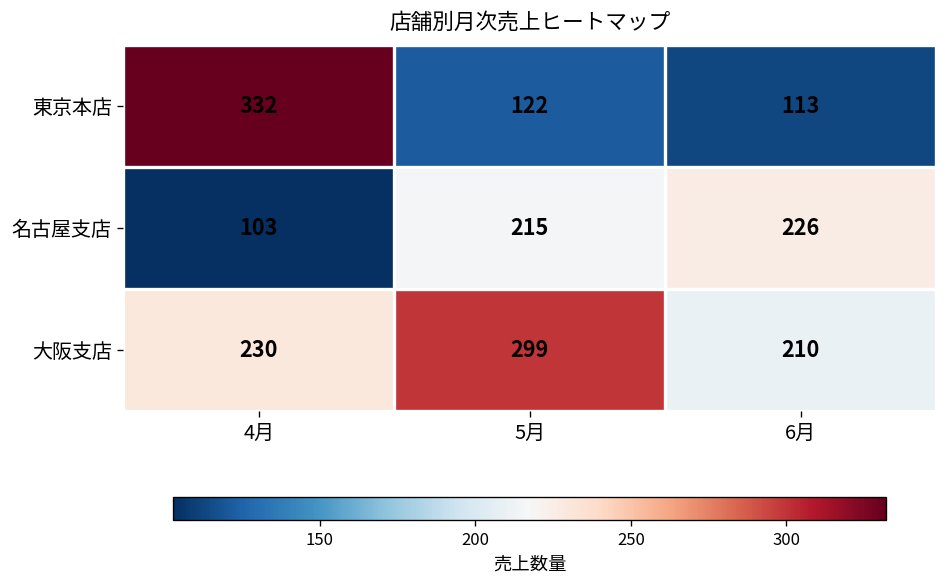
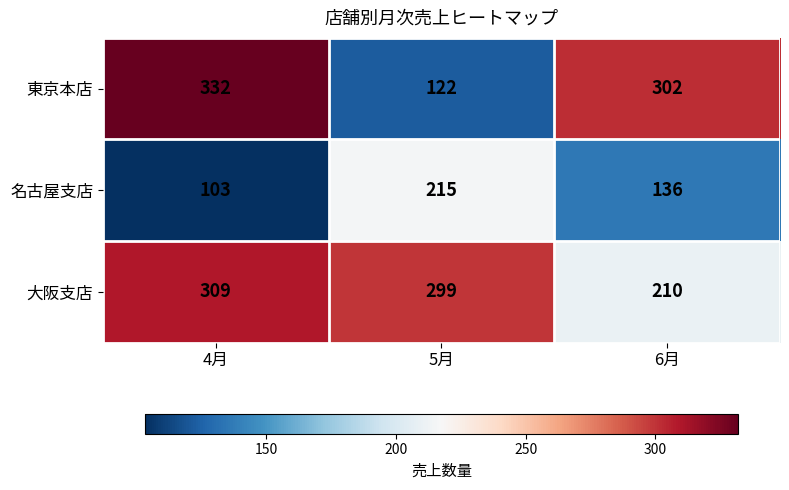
東京本店, 6月: 113 -> 302
名古屋支店, 6月: 226 -> 136
大阪支店, 4月: 230 -> 309
